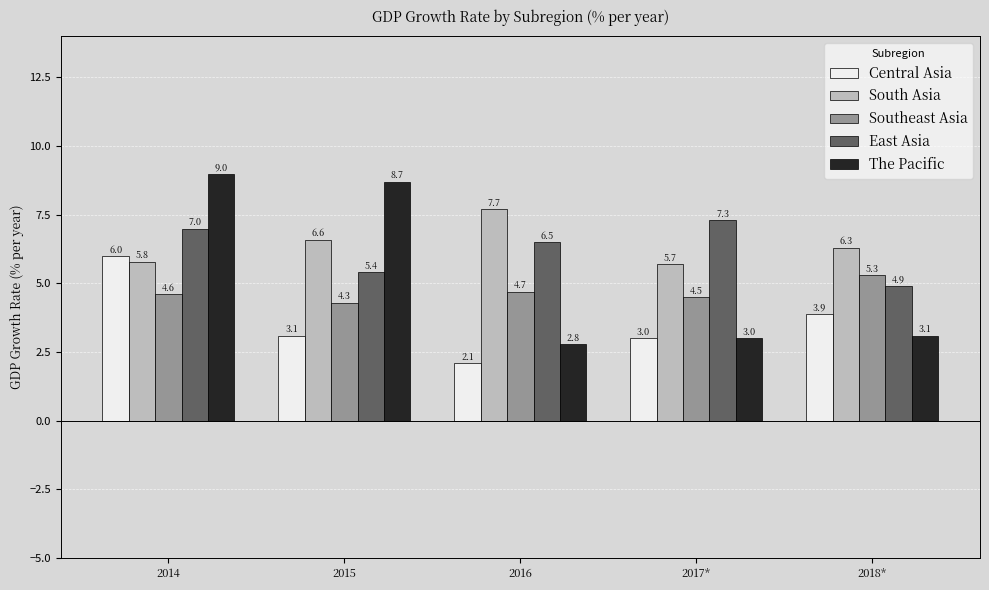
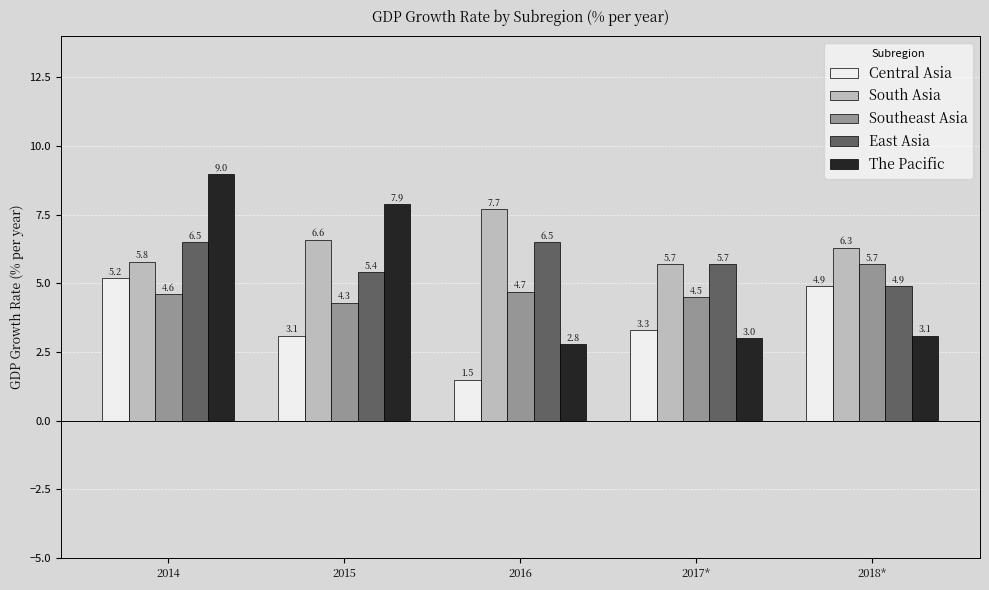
Central Asia, 2014: 6.0 -> 5.2
East Asia, 2014: 7.0 -> 6.5
The Pacific, 2015: 8.7 -> 7.9
Central Asia, 2016: 2.1 -> 1.5
Central Asia, 2017*: 3.0 -> 3.3
East Asia, 2017*: 7.3 -> 5.7
Central Asia, 2018*: 3.9 -> 4.9
Southeast Asia, 2018*: 5.3 -> 5.7
